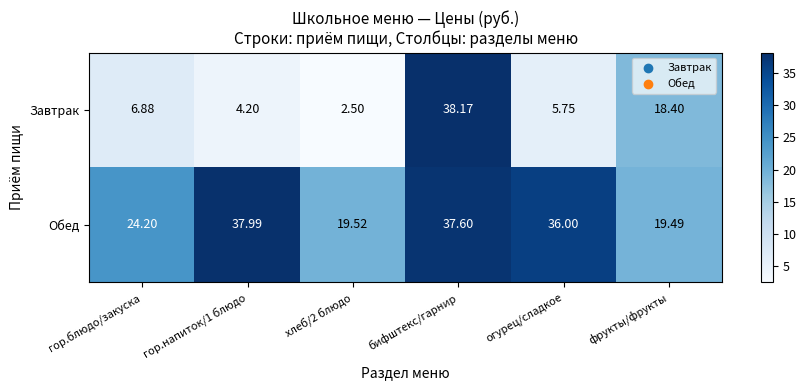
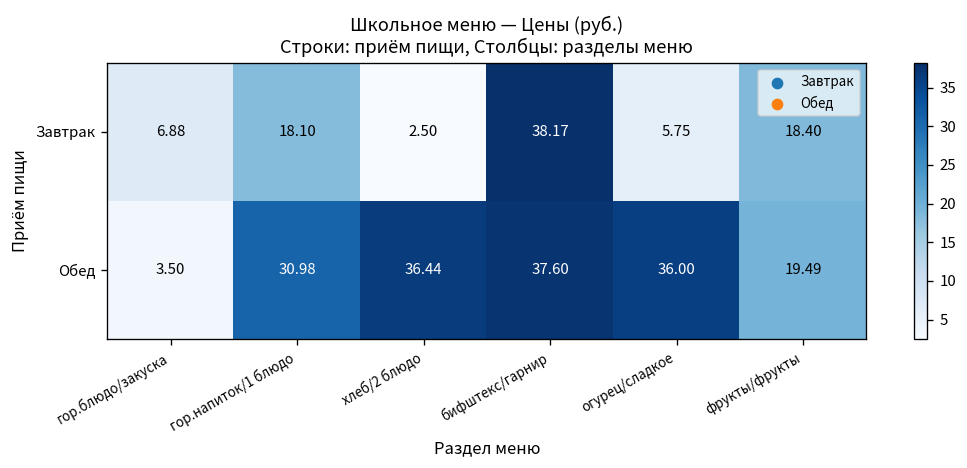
Завтрак, гор.напиток/1 блюдо: 4.20 -> 18.10
Обед, гор.блюдо/закуска: 24.20 -> 3.50
Обед, гор.напиток/1 блюдо: 37.99 -> 30.98
Обед, хлеб/2 блюдо: 19.52 -> 36.44
